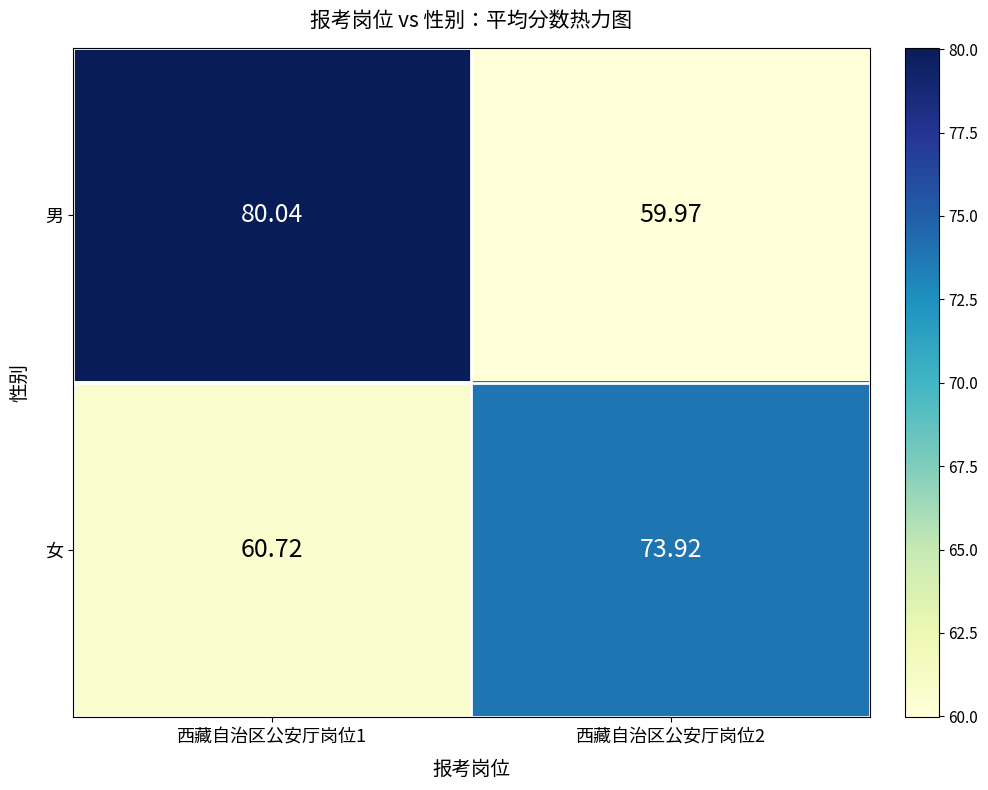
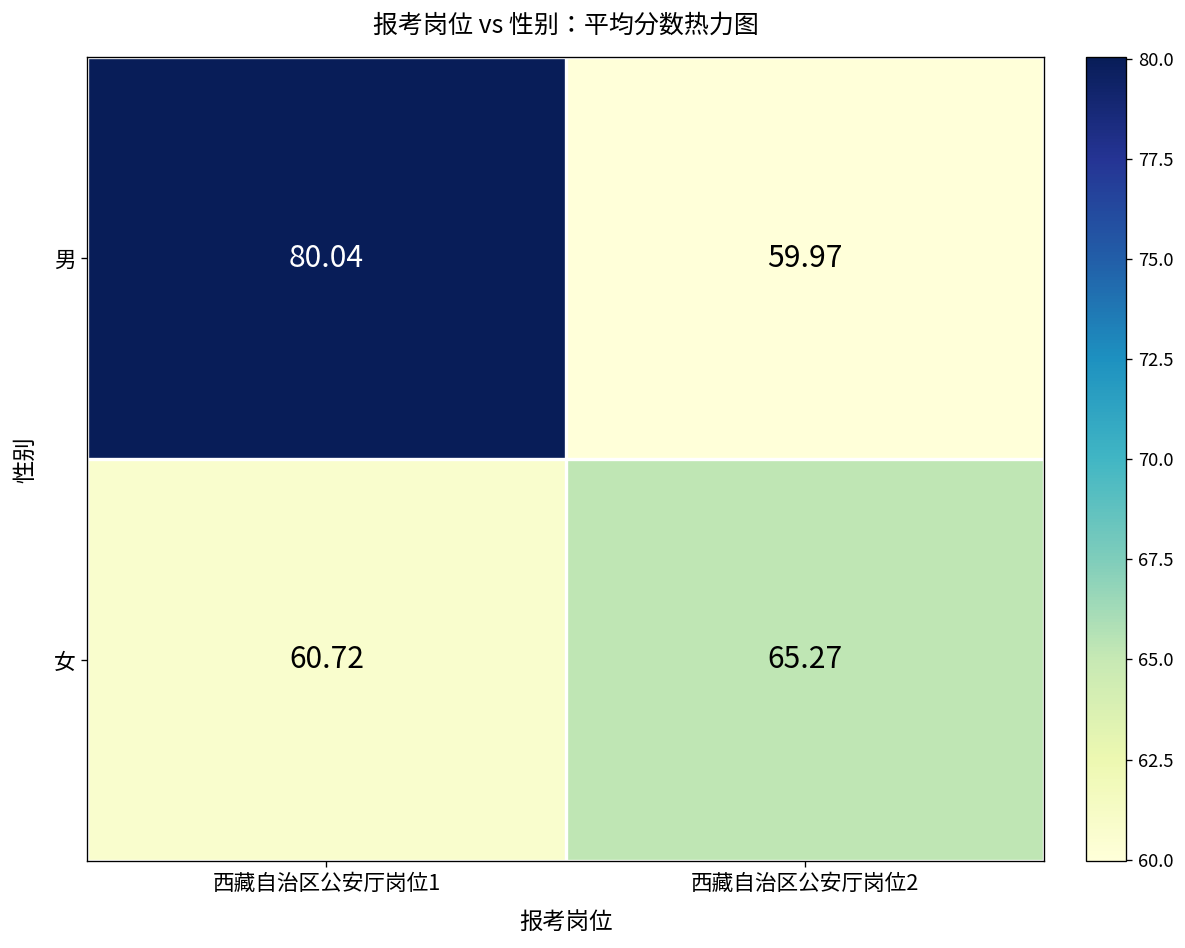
女, 西藏自治区公安厅岗位2: 73.92 -> 65.27
